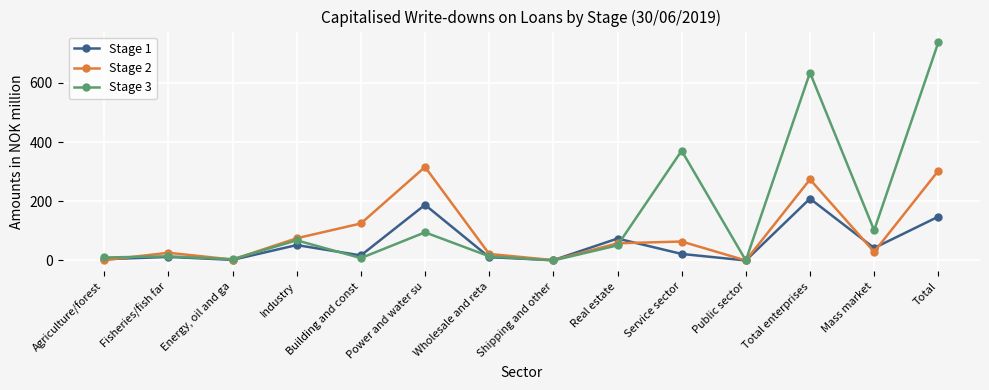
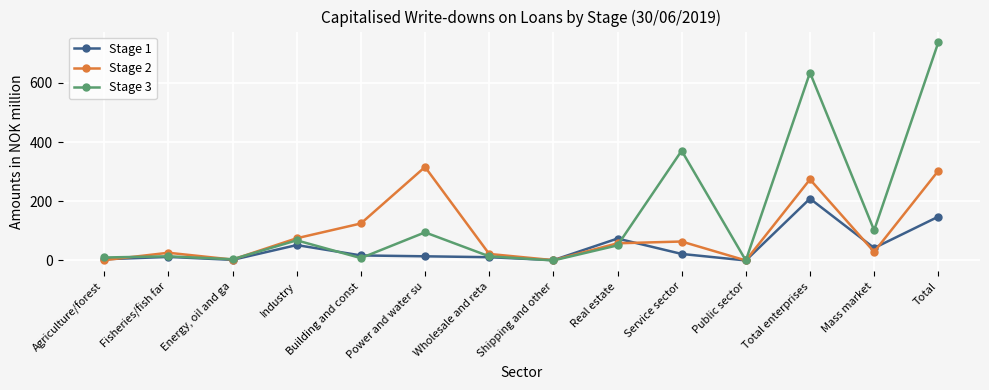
Stage 1, Power and water su: 190 -> 10
